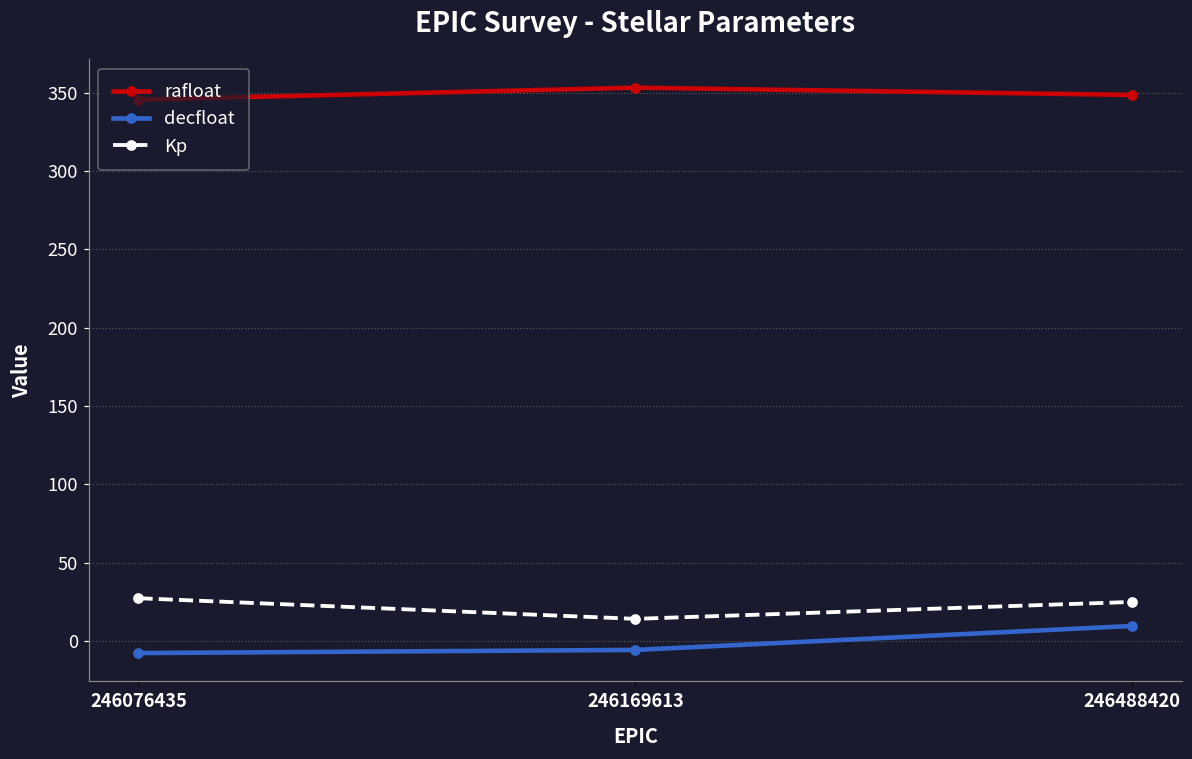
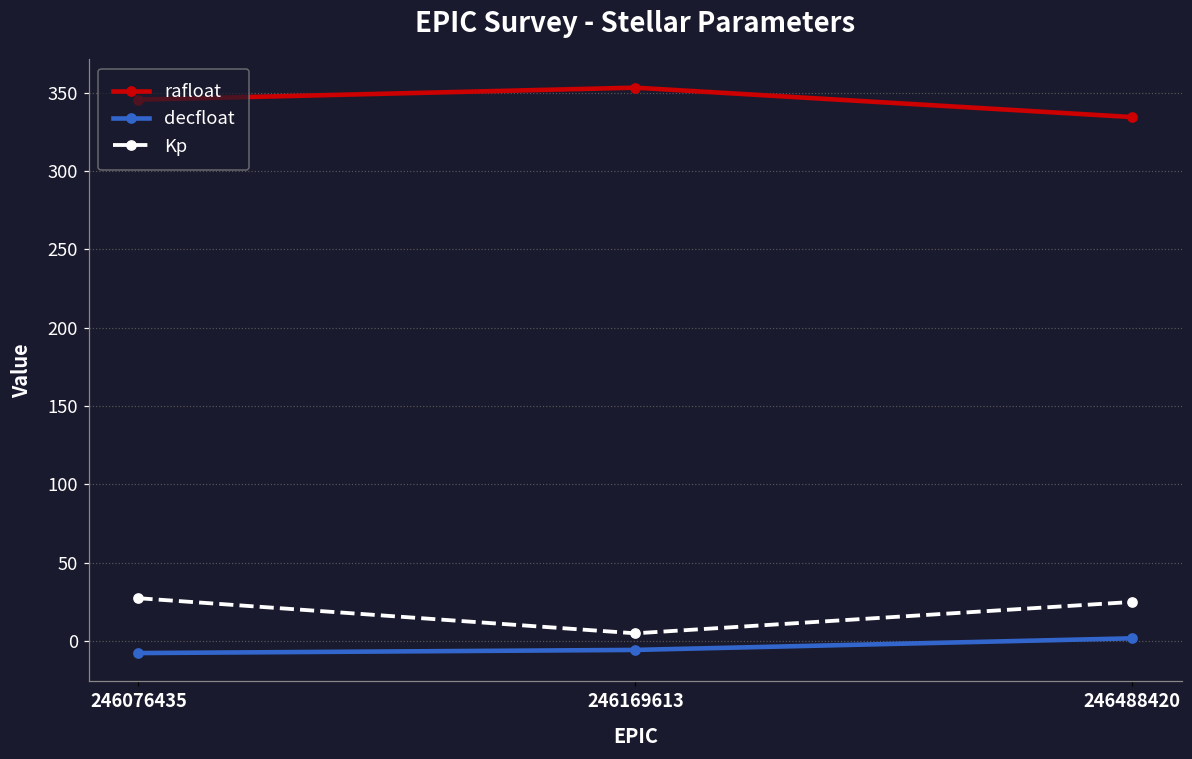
Kp, 246169613: 14 -> 5
rafloat, 246488420: 349 -> 334
decfloat, 246488420: 10 -> 2
